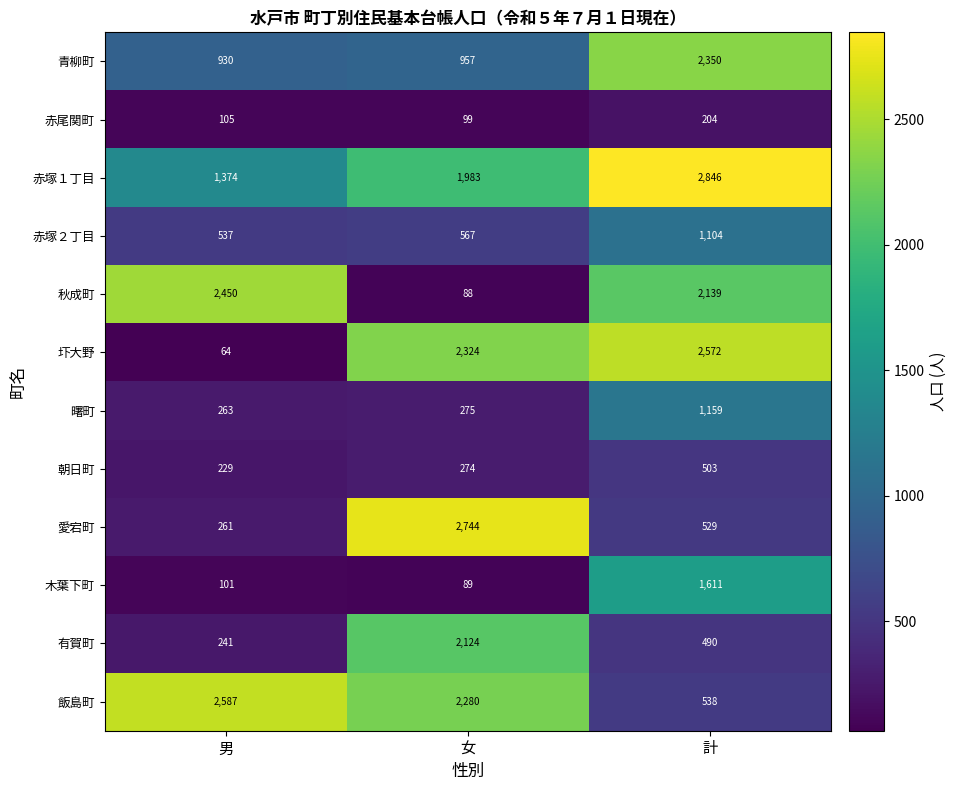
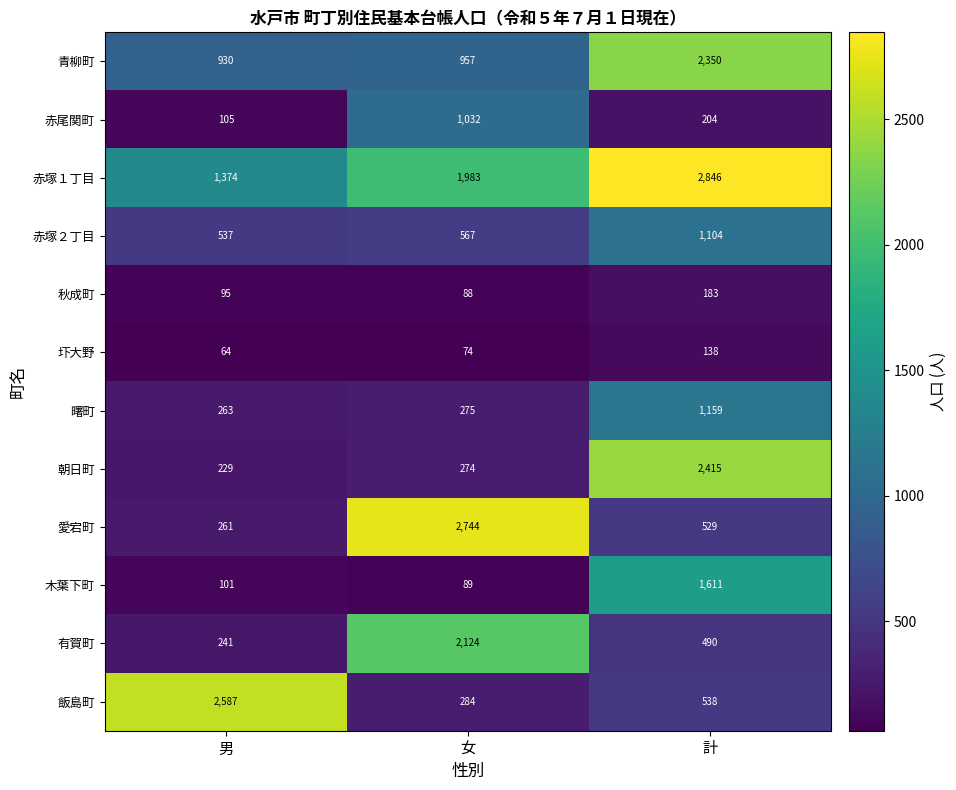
赤尾関町, 女: 99 -> 1,032
秋成町, 男: 2,450 -> 95
秋成町, 計: 2,139 -> 183
圷大野, 女: 2,324 -> 74
圷大野, 計: 2,572 -> 138
朝日町, 計: 503 -> 2,415
飯島町, 女: 2,280 -> 284
